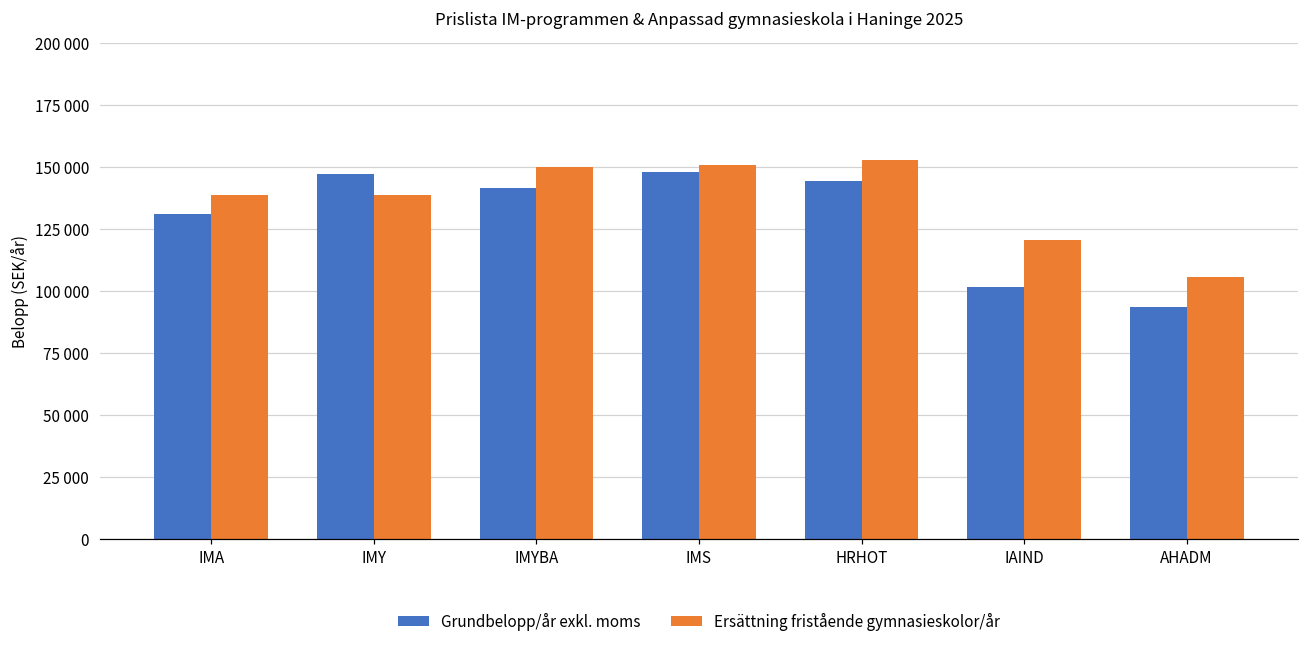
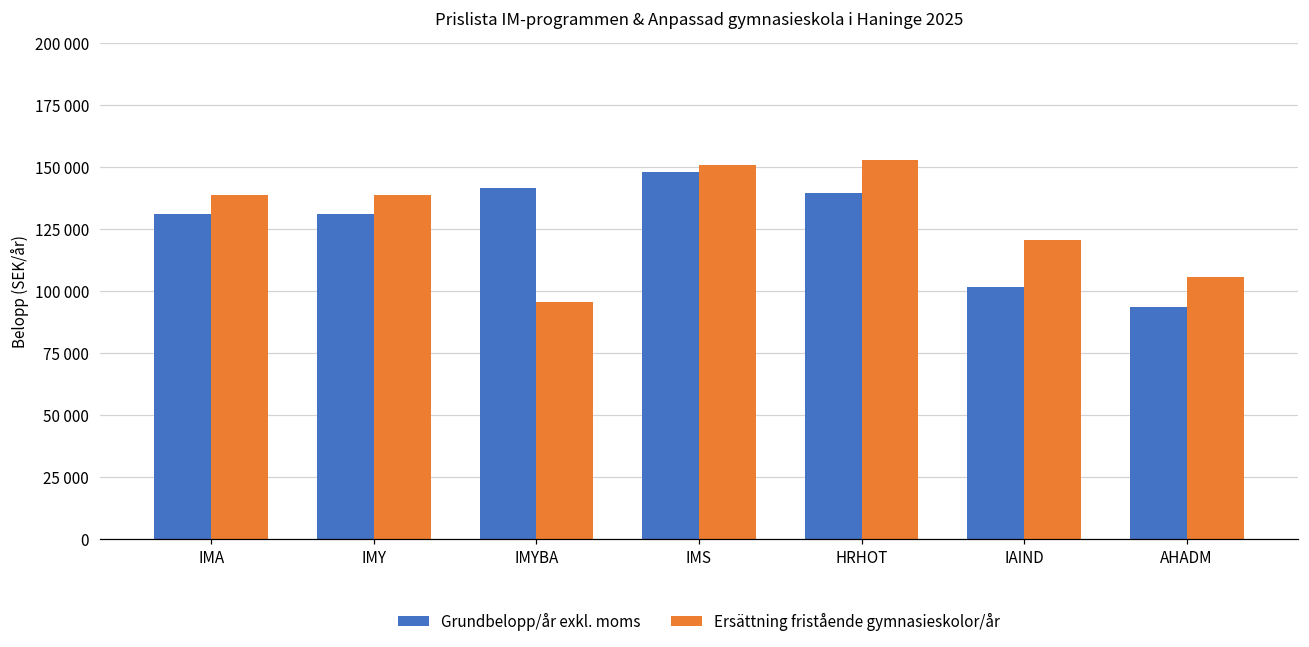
Grundbelopp/år exkl. moms, IMY: 147000 -> 131000
Ersättning fristående gymnasieskolor/år, IMYBA: 150000 -> 95000
Grundbelopp/år exkl. moms, HRHOT: 144000 -> 140000
